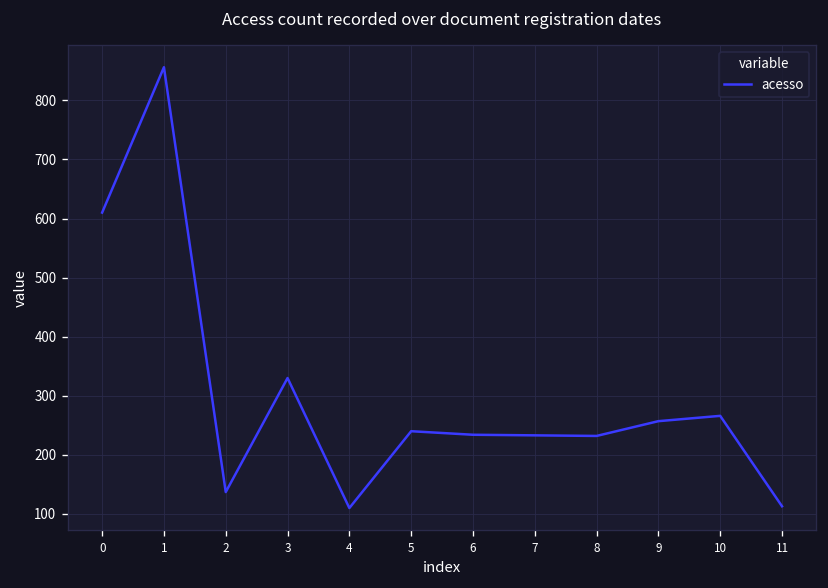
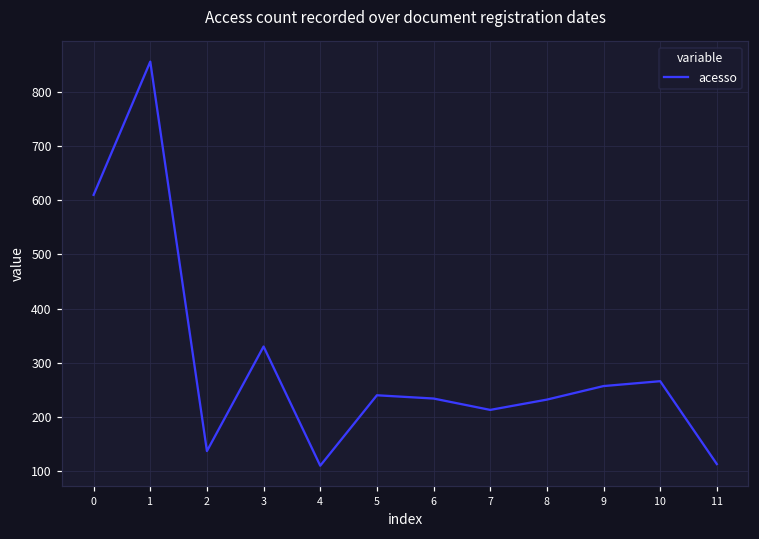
7: 230 -> 210
